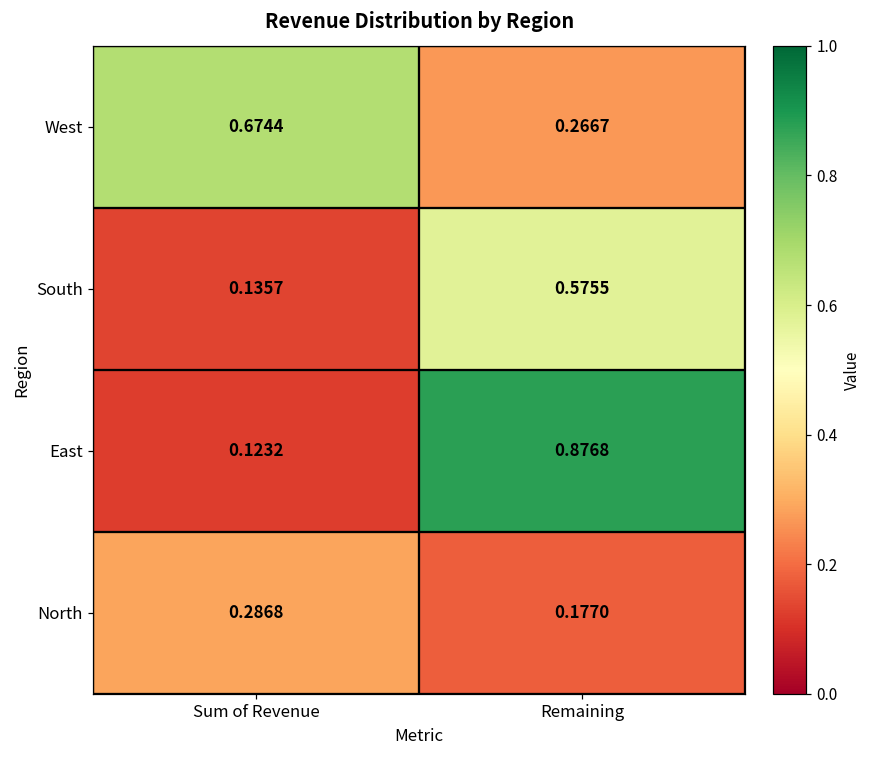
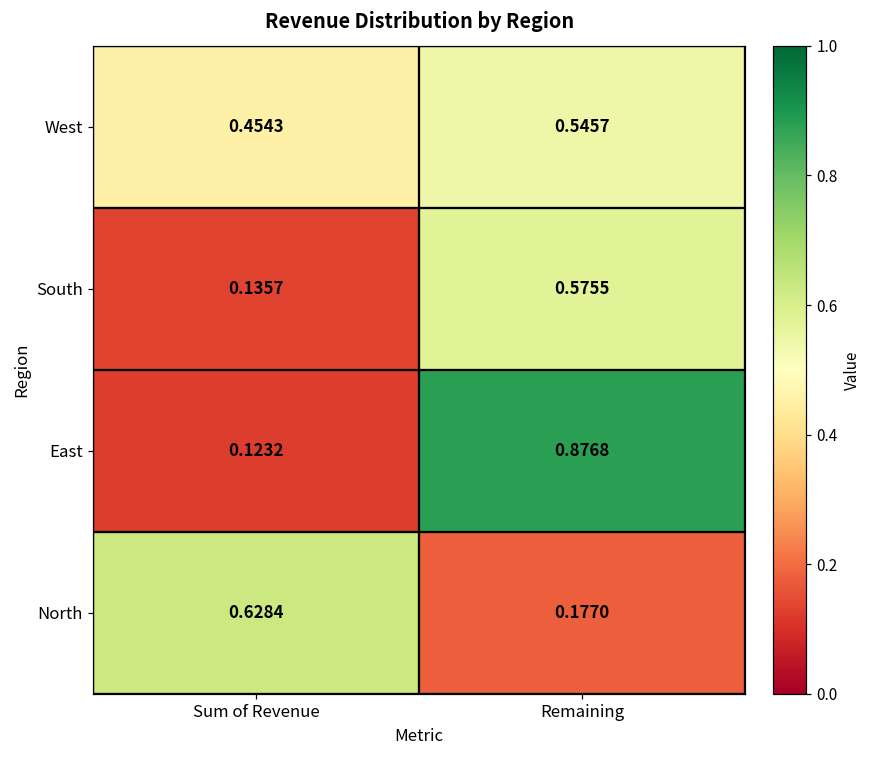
West, Sum of Revenue: 0.6744 -> 0.4543
West, Remaining: 0.2667 -> 0.5457
North, Sum of Revenue: 0.2868 -> 0.6284
